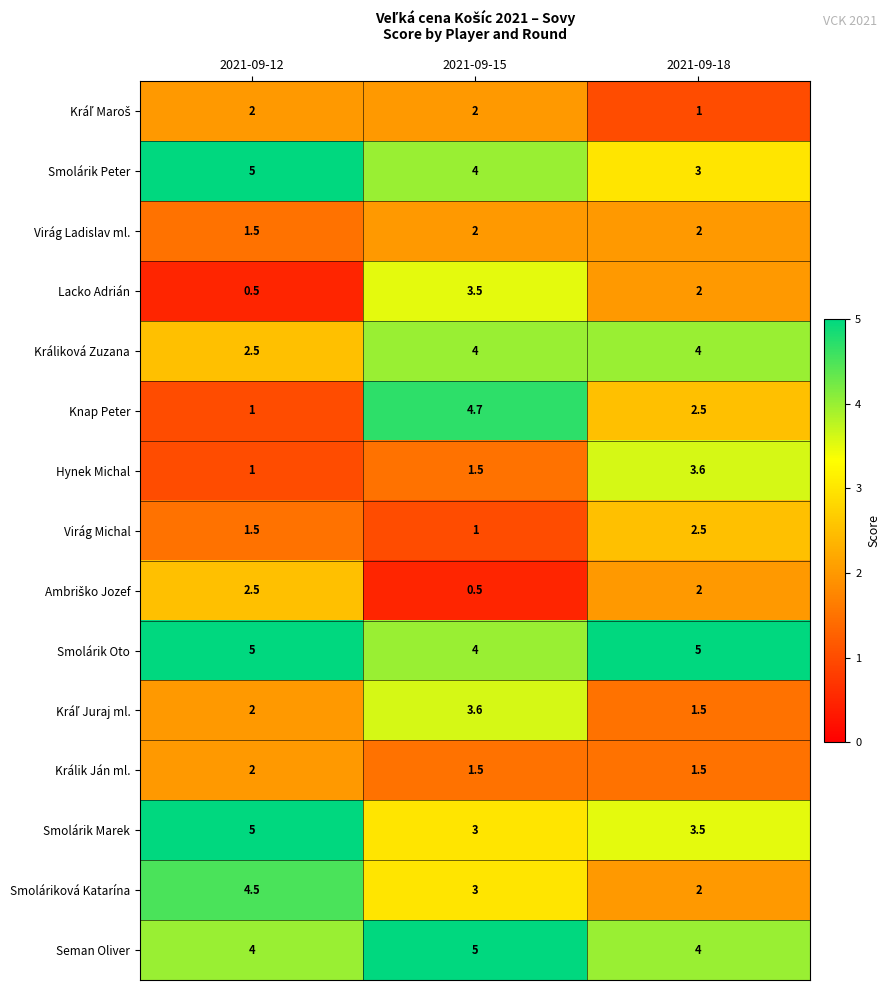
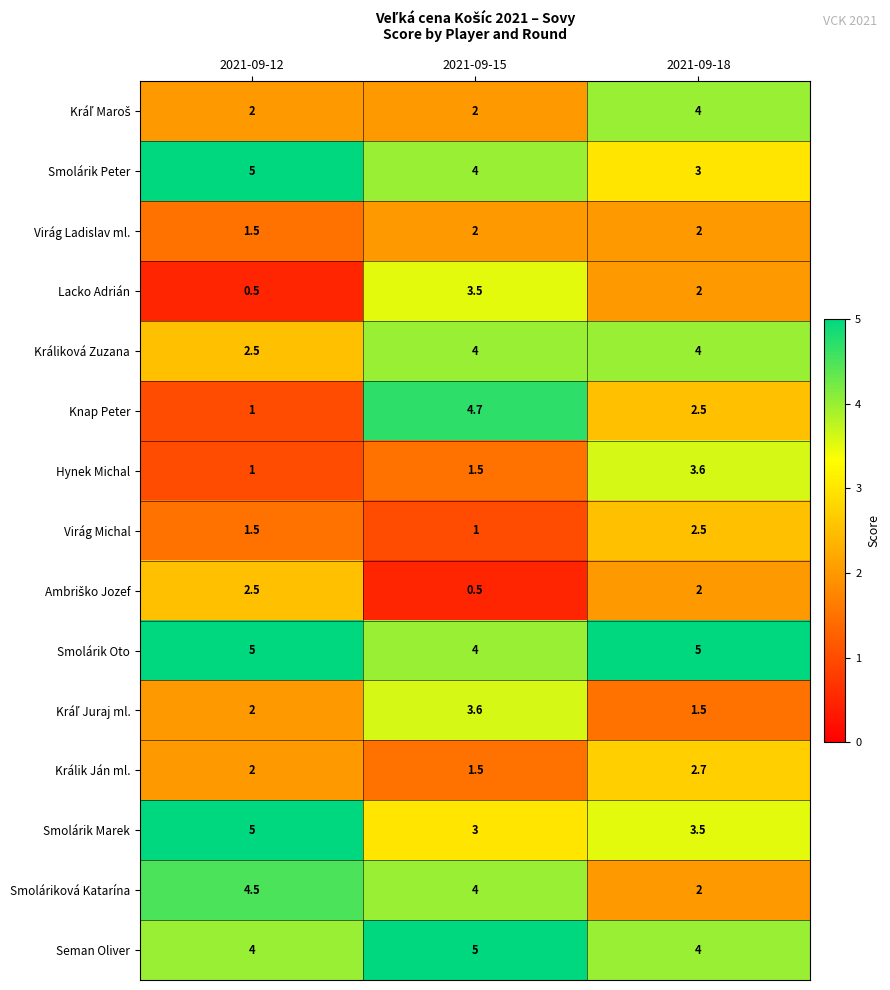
Kráľ Maroš, 2021-09-18: 1 -> 4
Králik Ján ml., 2021-09-18: 1.5 -> 2.7
Smoláriková Katarína, 2021-09-15: 3 -> 4
